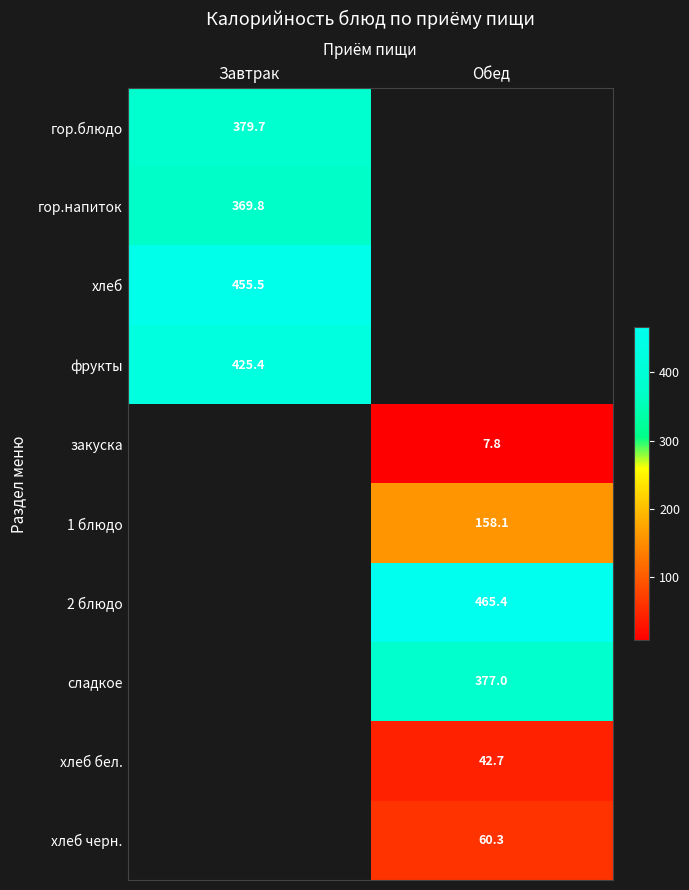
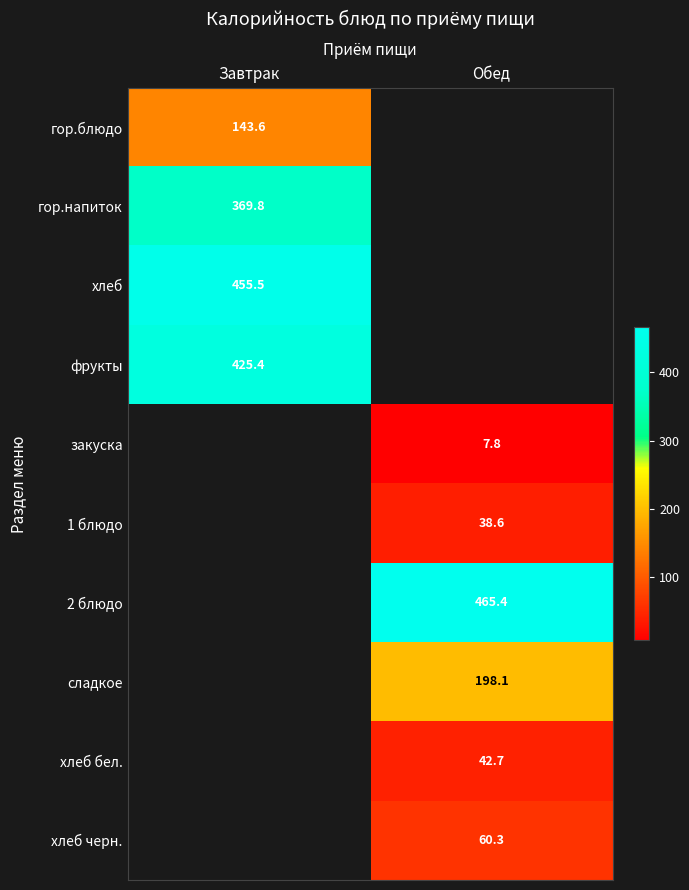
гор.блюдо, Завтрак: 379.7 -> 143.6
1 блюдо, Обед: 158.1 -> 38.6
сладкое, Обед: 377.0 -> 198.1
